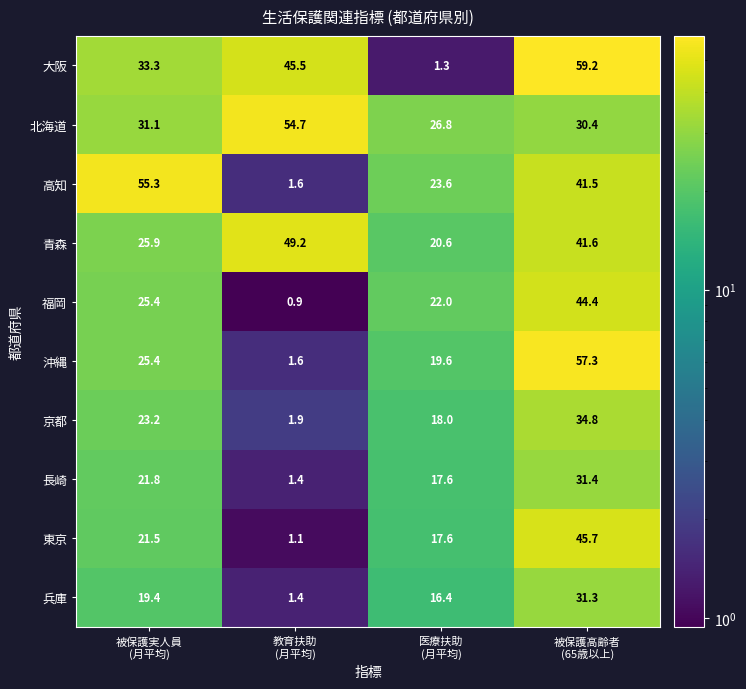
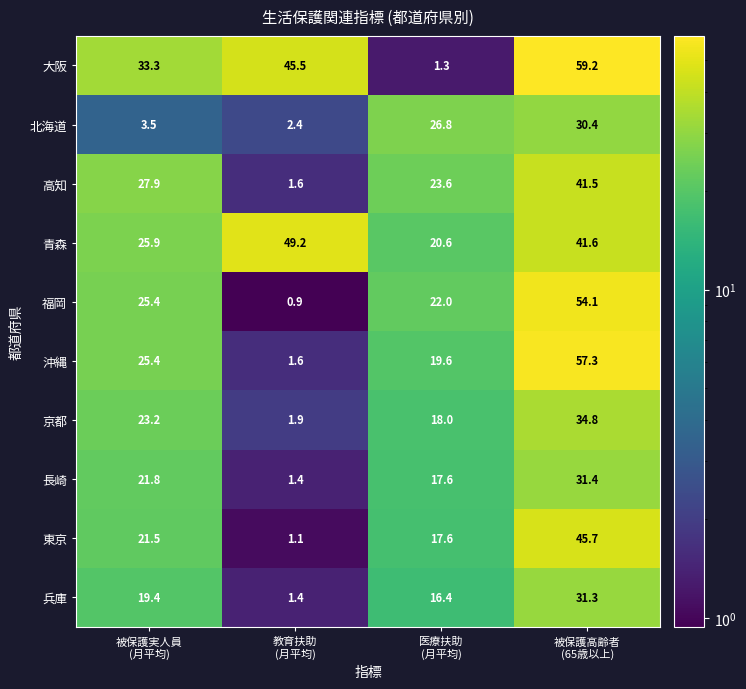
北海道, 被保護実人員 (月平均): 31.1 -> 3.5
北海道, 教育扶助 (月平均): 54.7 -> 2.4
高知, 被保護実人員 (月平均): 55.3 -> 27.9
福岡, 被保護高齢者 (65歳以上): 44.4 -> 54.1
